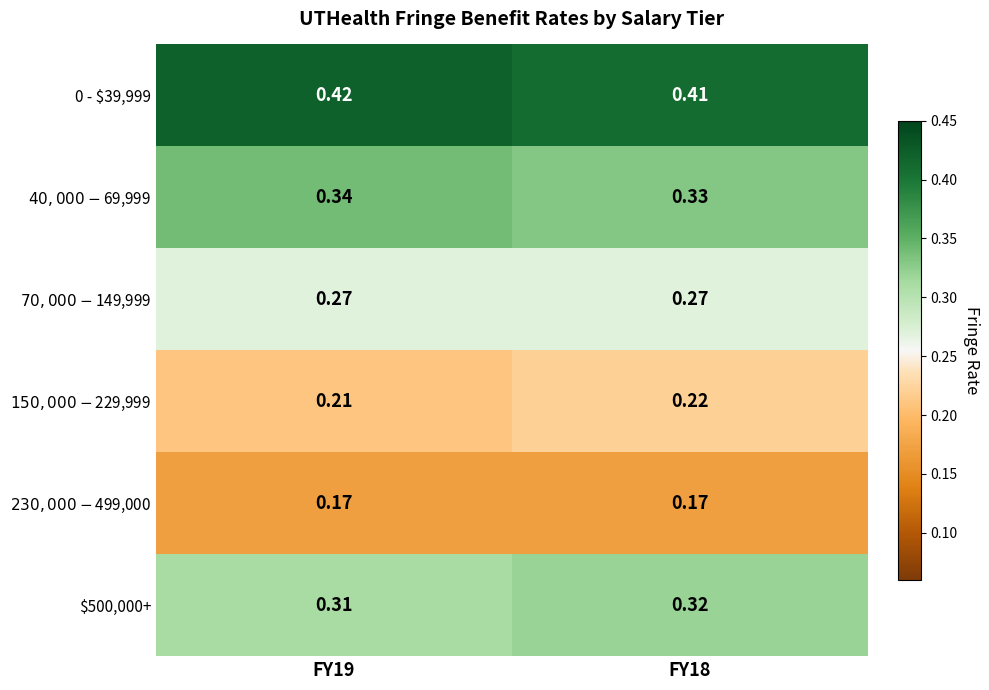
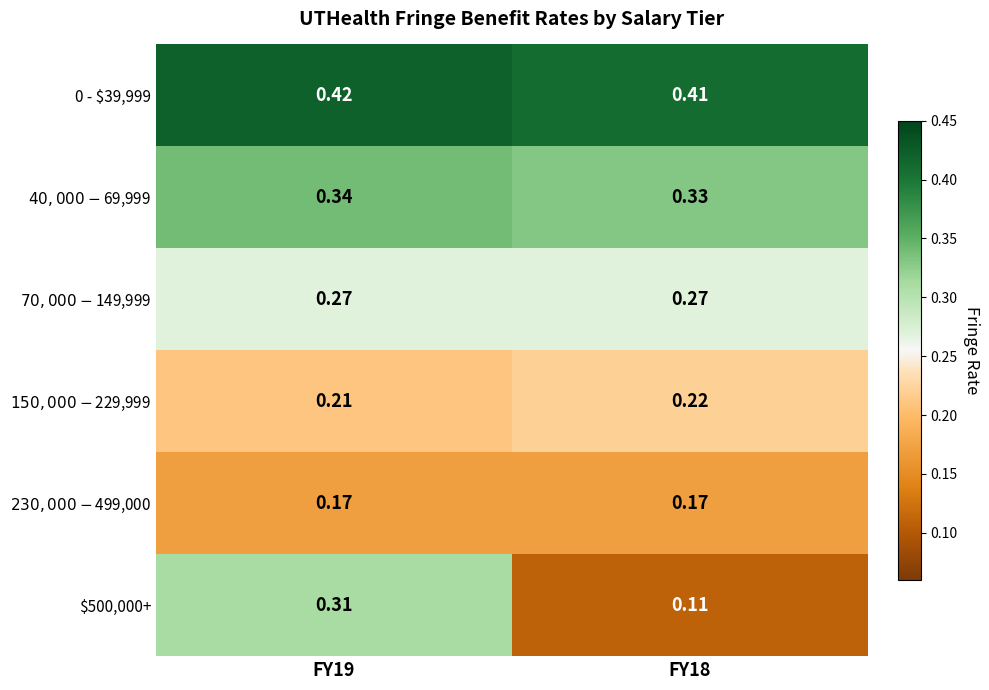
$500,000+, FY18: 0.32 -> 0.11
